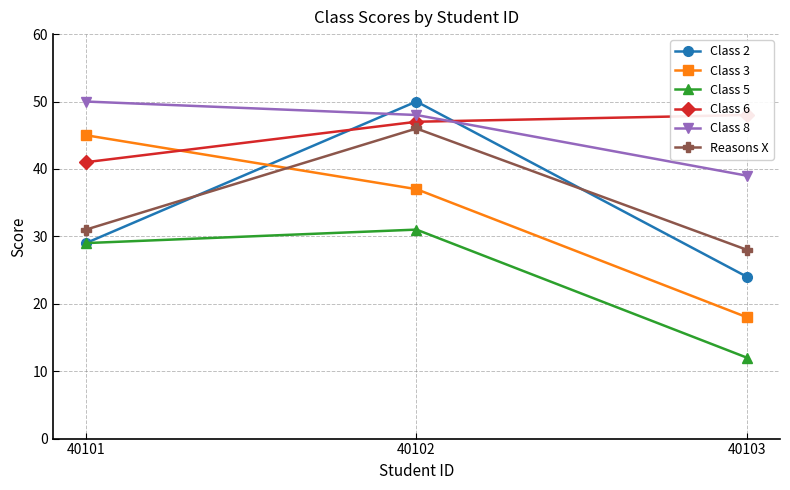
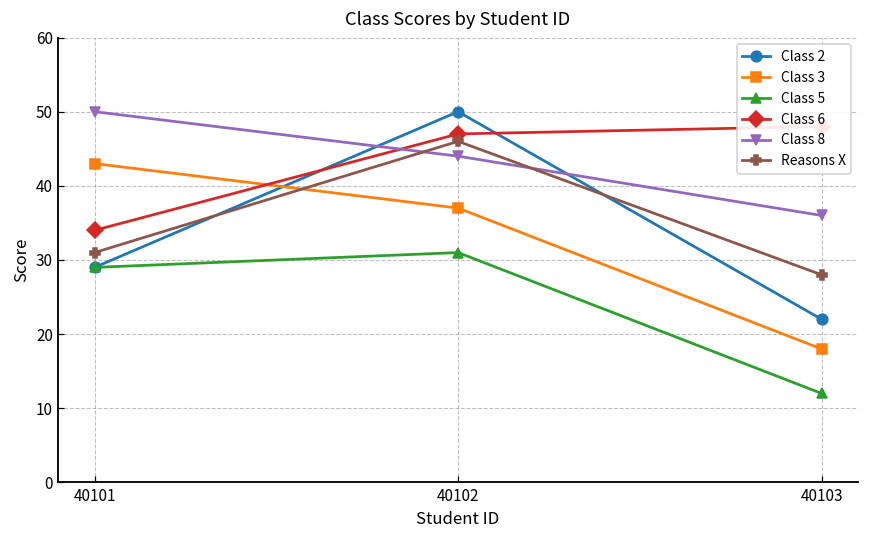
Class 3, 40101: 45 -> 43
Class 6, 40101: 41 -> 34
Class 8, 40102: 48 -> 44
Class 2, 40103: 24 -> 22
Class 8, 40103: 39 -> 36
